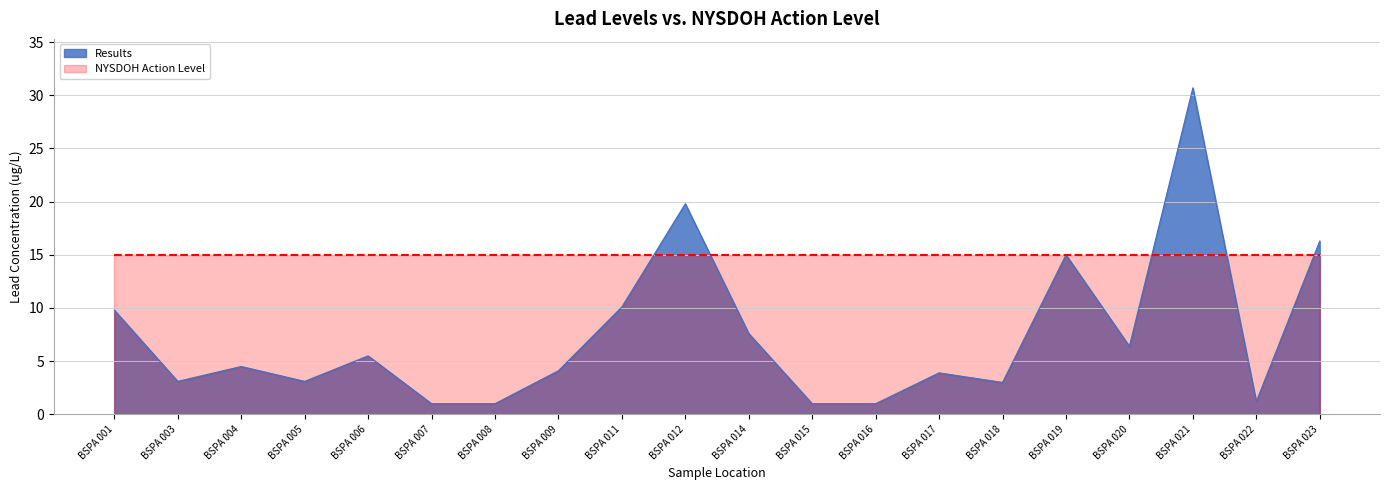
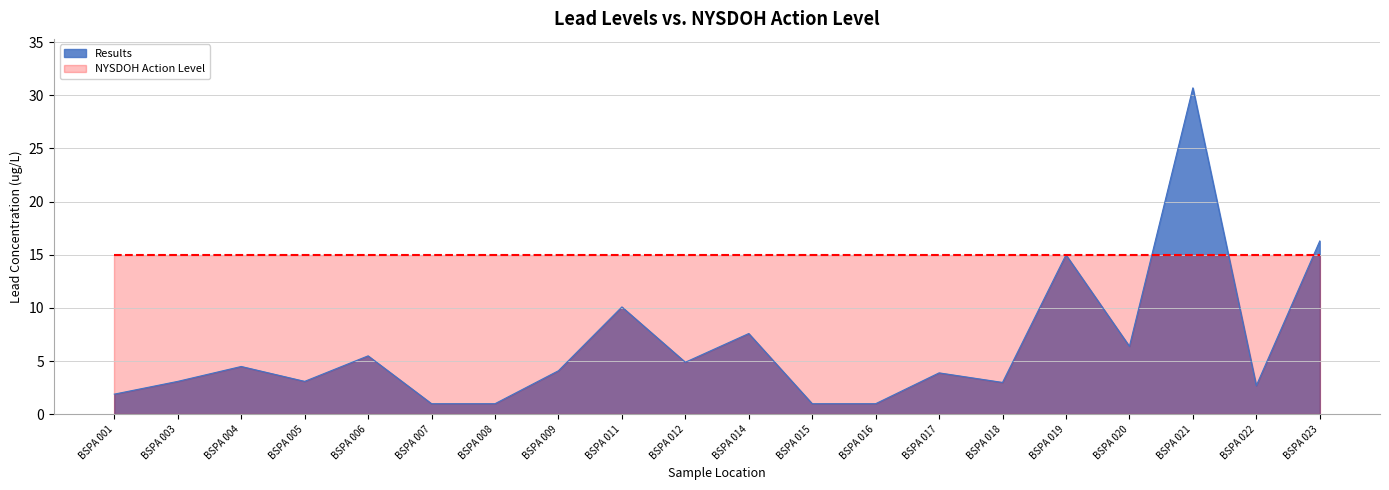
Results, BSPA 001: 9.8 -> 1.9
Results, BSPA 012: 19.8 -> 4.9
Results, BSPA 022: 1.2 -> 2.7
